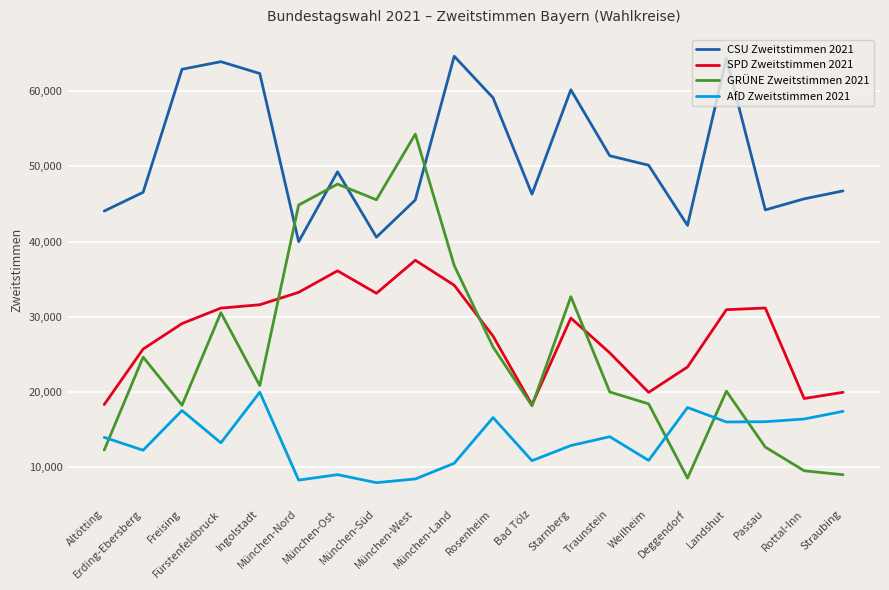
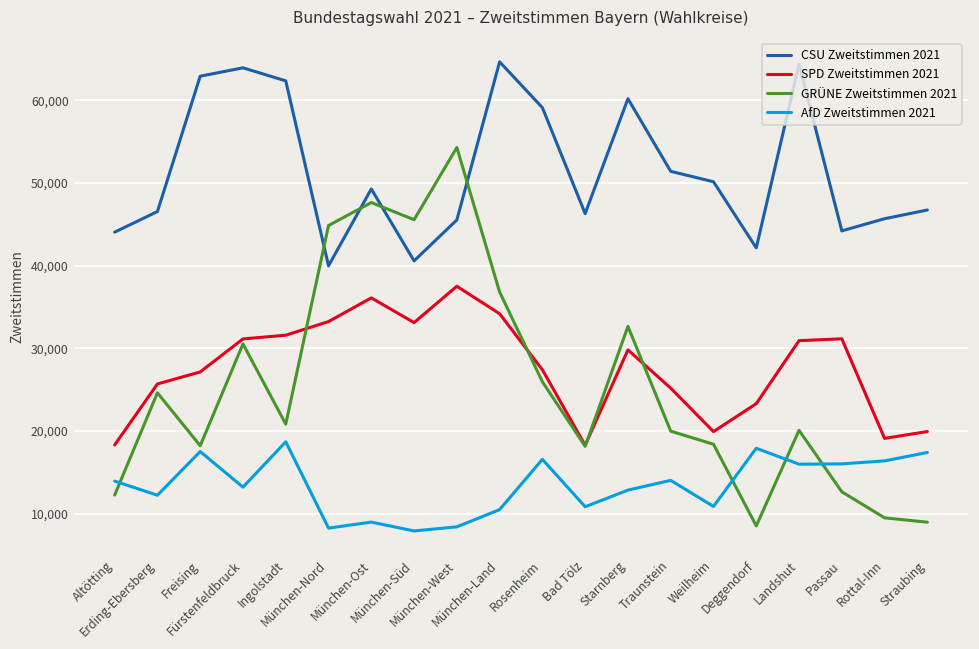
SPD Zweitstimmen 2021, Freising: 29,000 -> 27,000
AfD Zweitstimmen 2021, Ingolstadt: 20,000 -> 19,000
